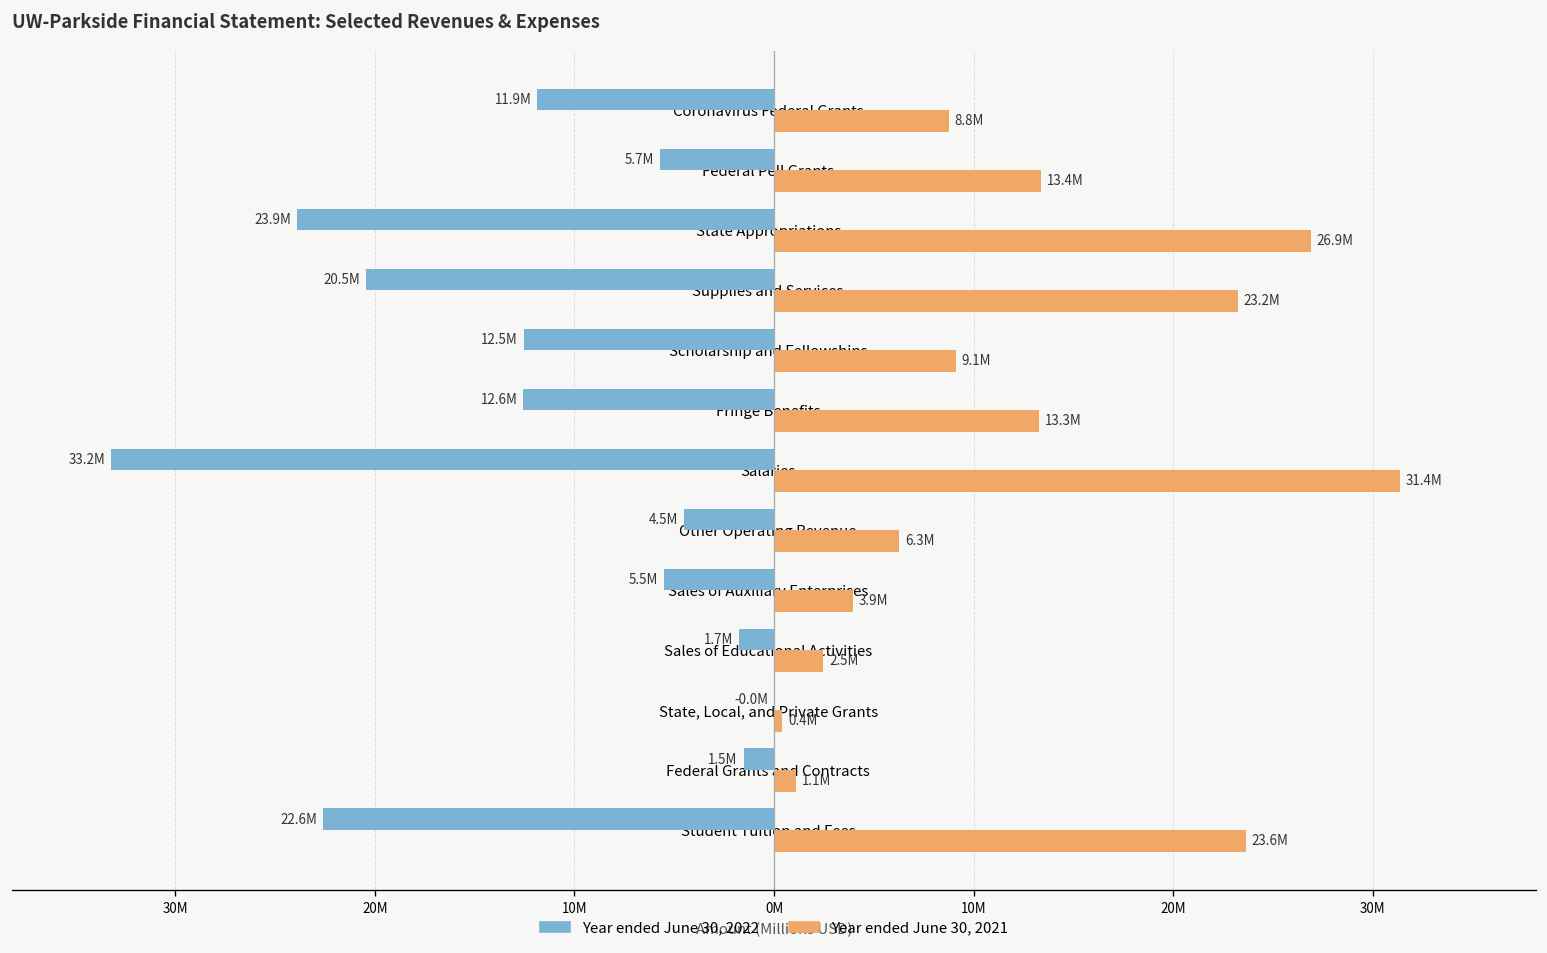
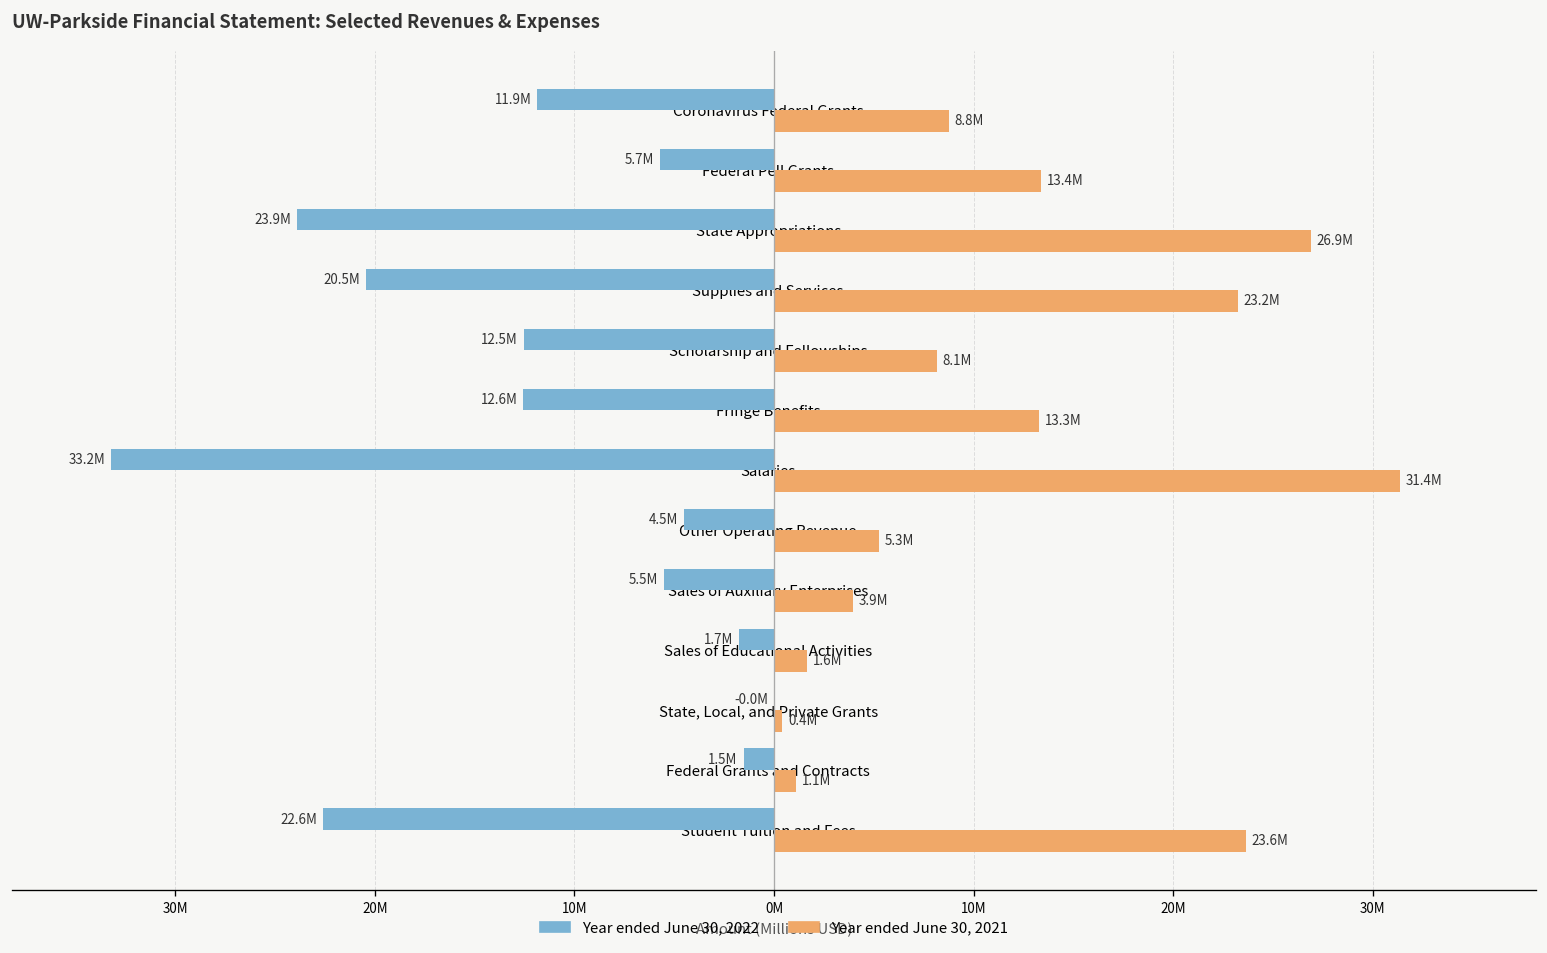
Year ended June 30, 2021, Scholarship and Fellowships: 9.1M -> 8.1M
Year ended June 30, 2021, Other Operating Revenue: 6.3M -> 5.3M
Year ended June 30, 2021, Sales of Educational Activities: 2.5M -> 1.6M
